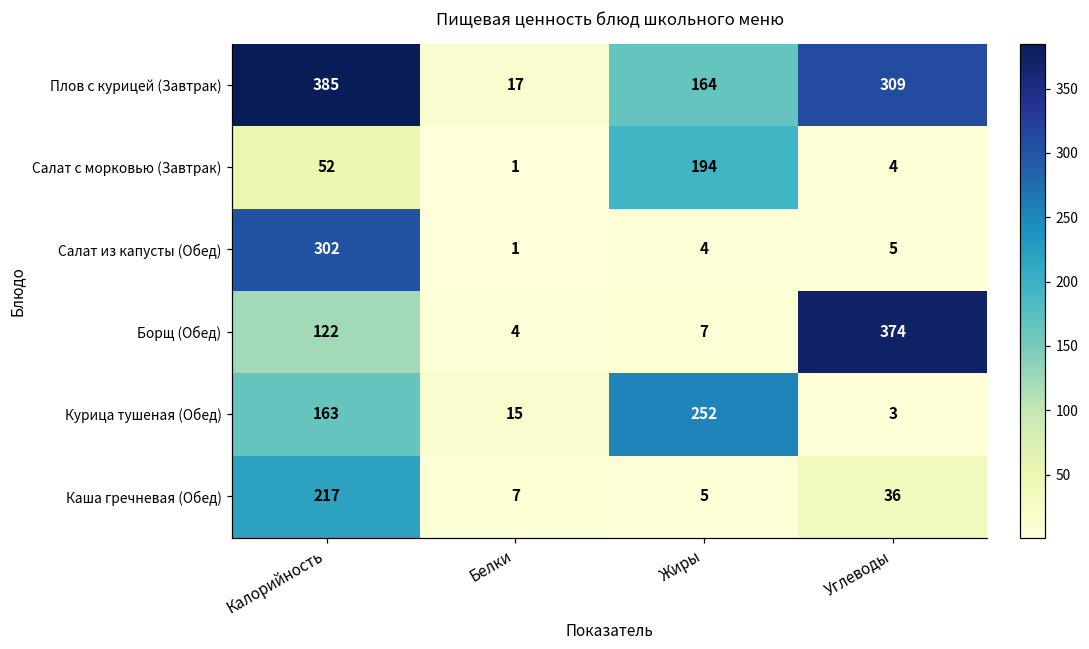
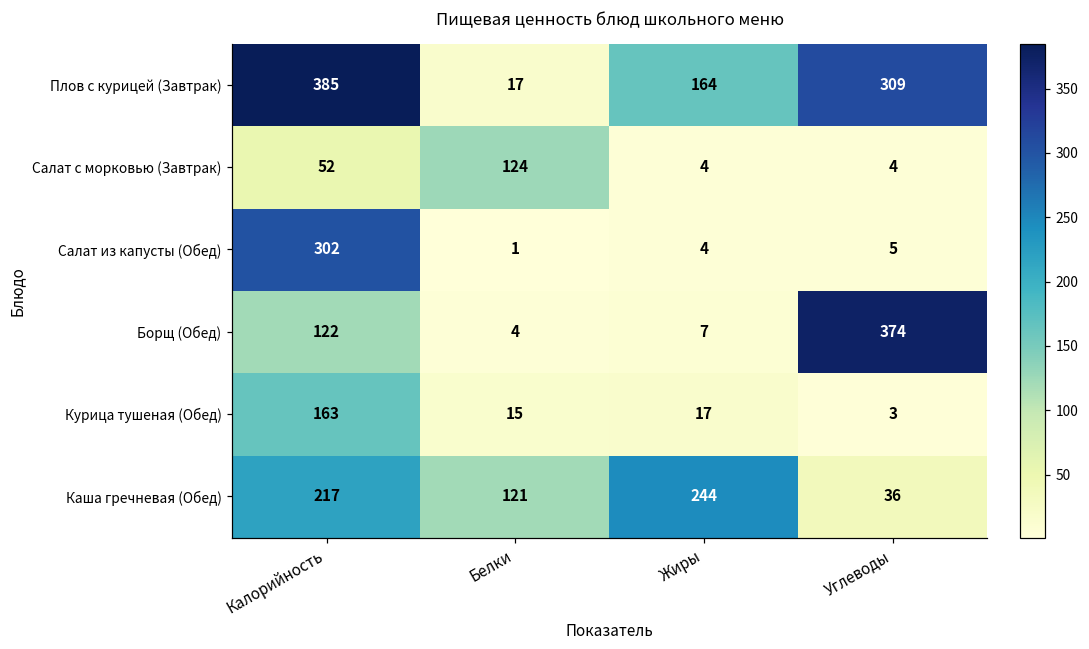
Салат с морковью (Завтрак), Белки: 1 -> 124
Салат с морковью (Завтрак), Жиры: 194 -> 4
Курица тушеная (Обед), Жиры: 252 -> 17
Каша гречневая (Обед), Белки: 7 -> 121
Каша гречневая (Обед), Жиры: 5 -> 244
